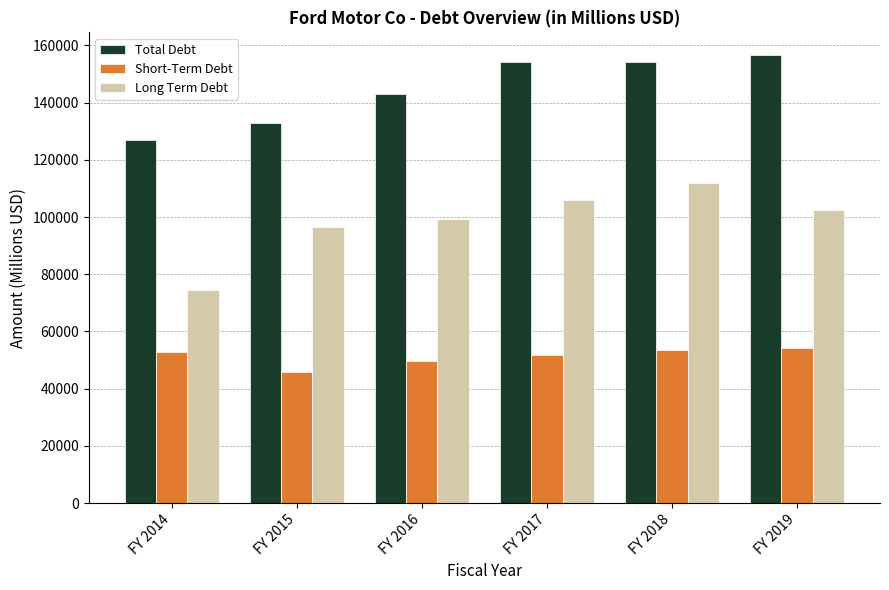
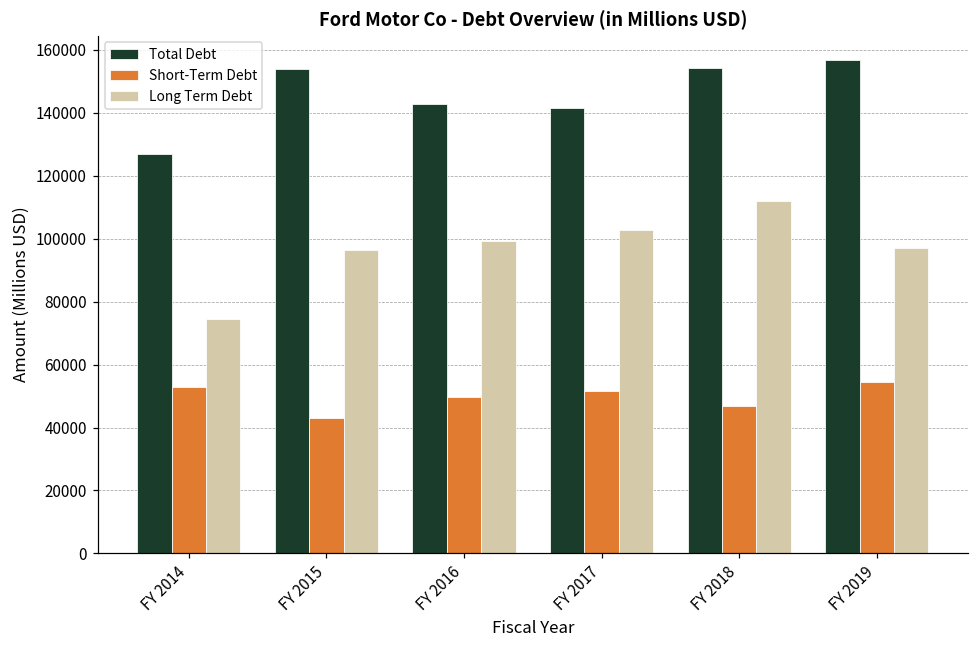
Total Debt, FY 2015: 133000 -> 154000
Short-Term Debt, FY 2015: 46000 -> 43000
Total Debt, FY 2017: 154000 -> 141000
Long Term Debt, FY 2017: 106000 -> 103000
Short-Term Debt, FY 2018: 53000 -> 47000
Long Term Debt, FY 2019: 102000 -> 97000
